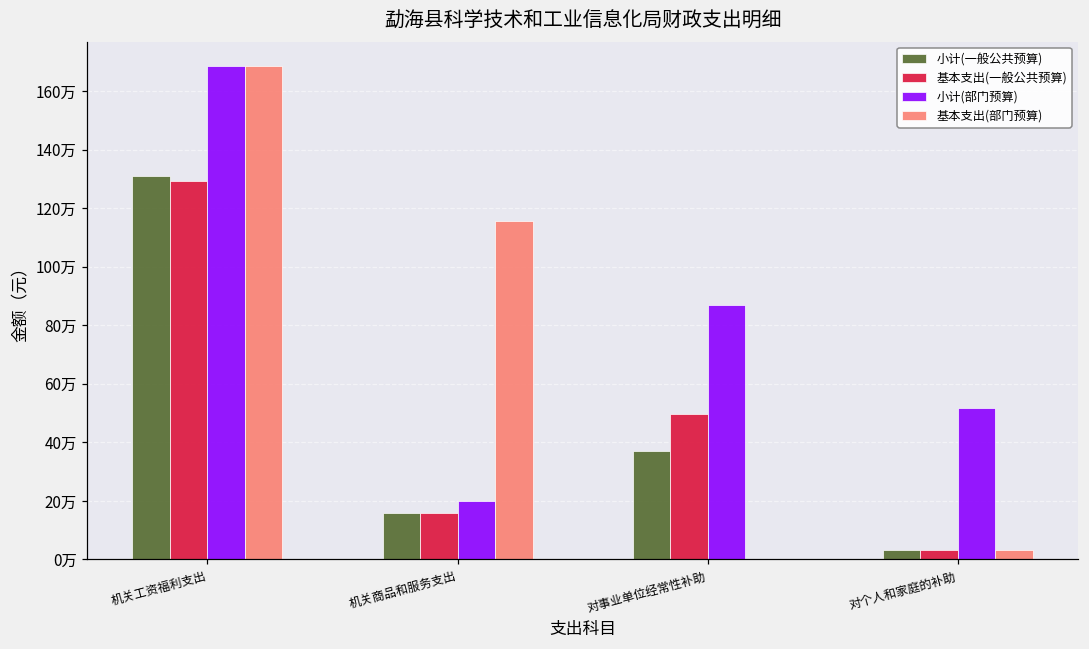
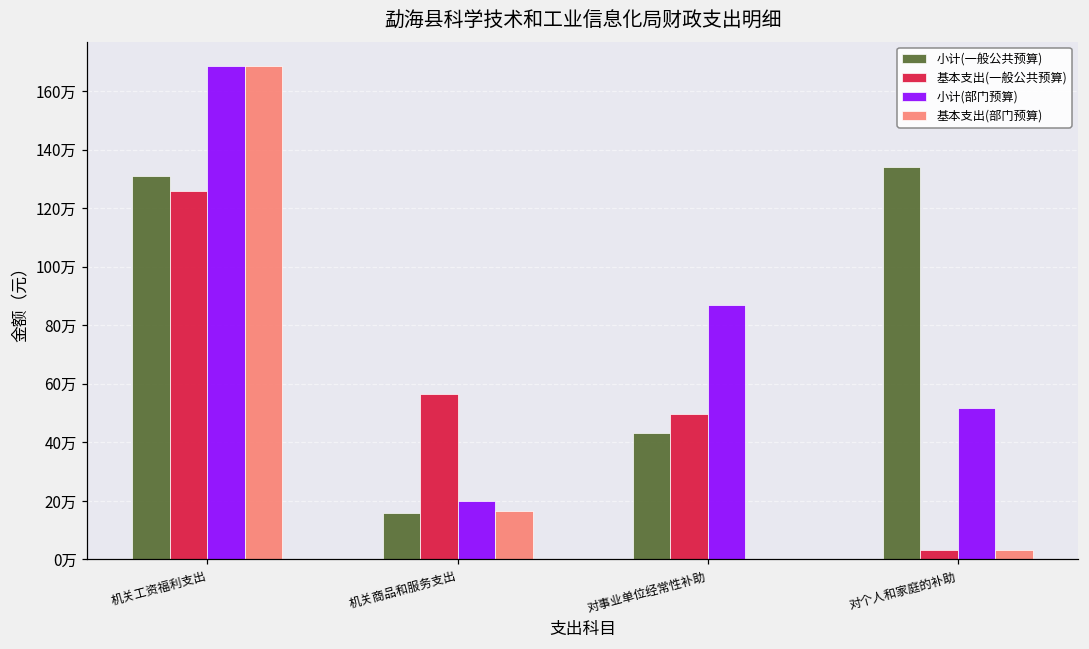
基本支出(一般公共预算), 机关工资福利支出: 129万 -> 126万
基本支出(一般公共预算), 机关商品和服务支出: 16万 -> 57万
基本支出(部门预算), 机关商品和服务支出: 116万 -> 17万
小计(一般公共预算), 对事业单位经常性补助: 37万 -> 43万
小计(一般公共预算), 对个人和家庭的补助: 3万 -> 134万
